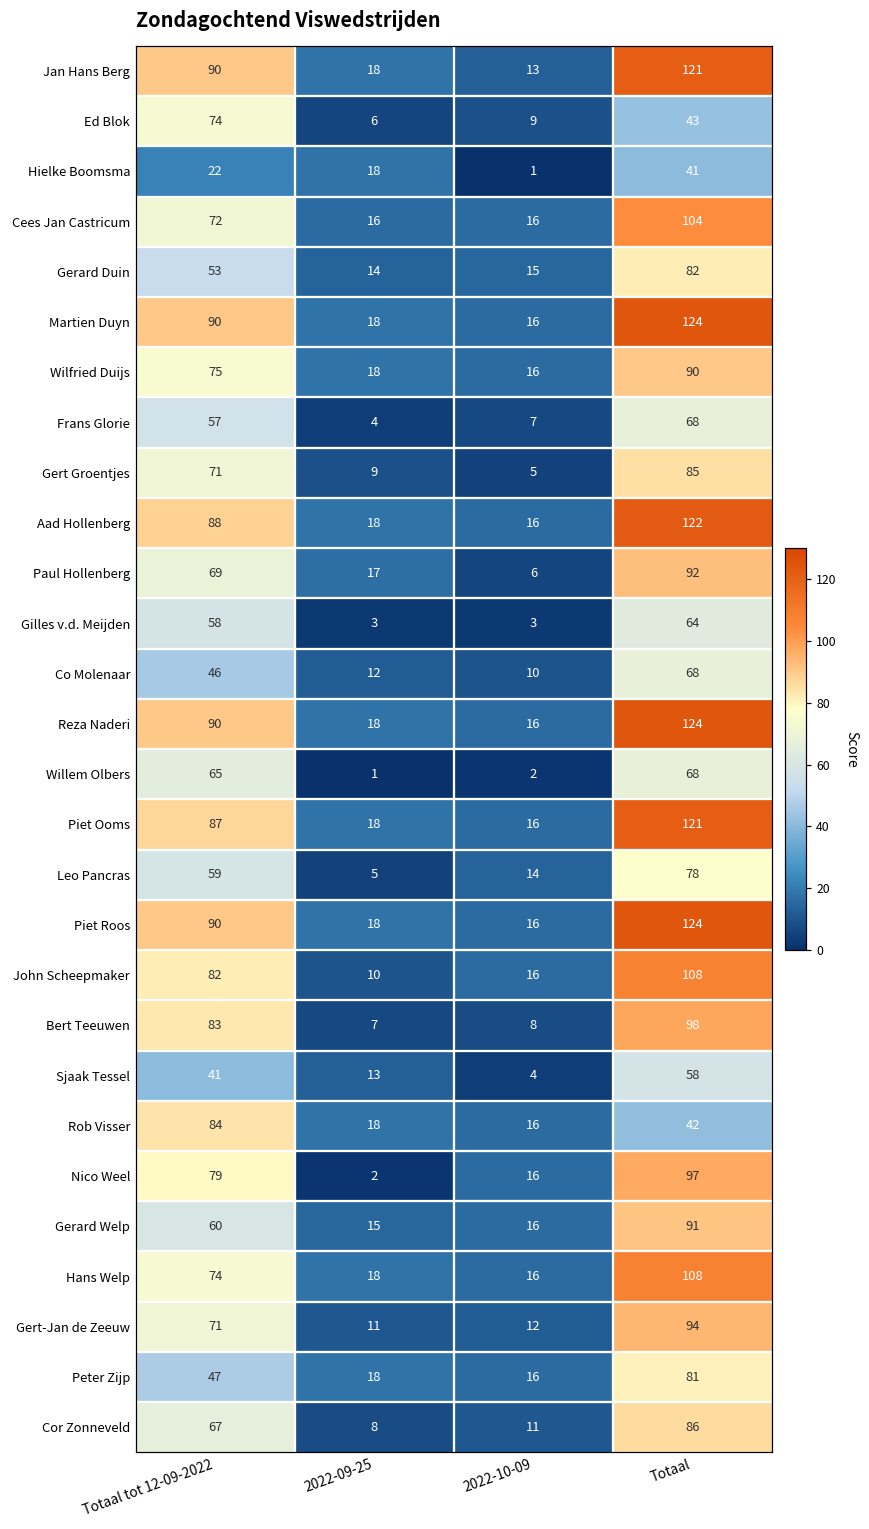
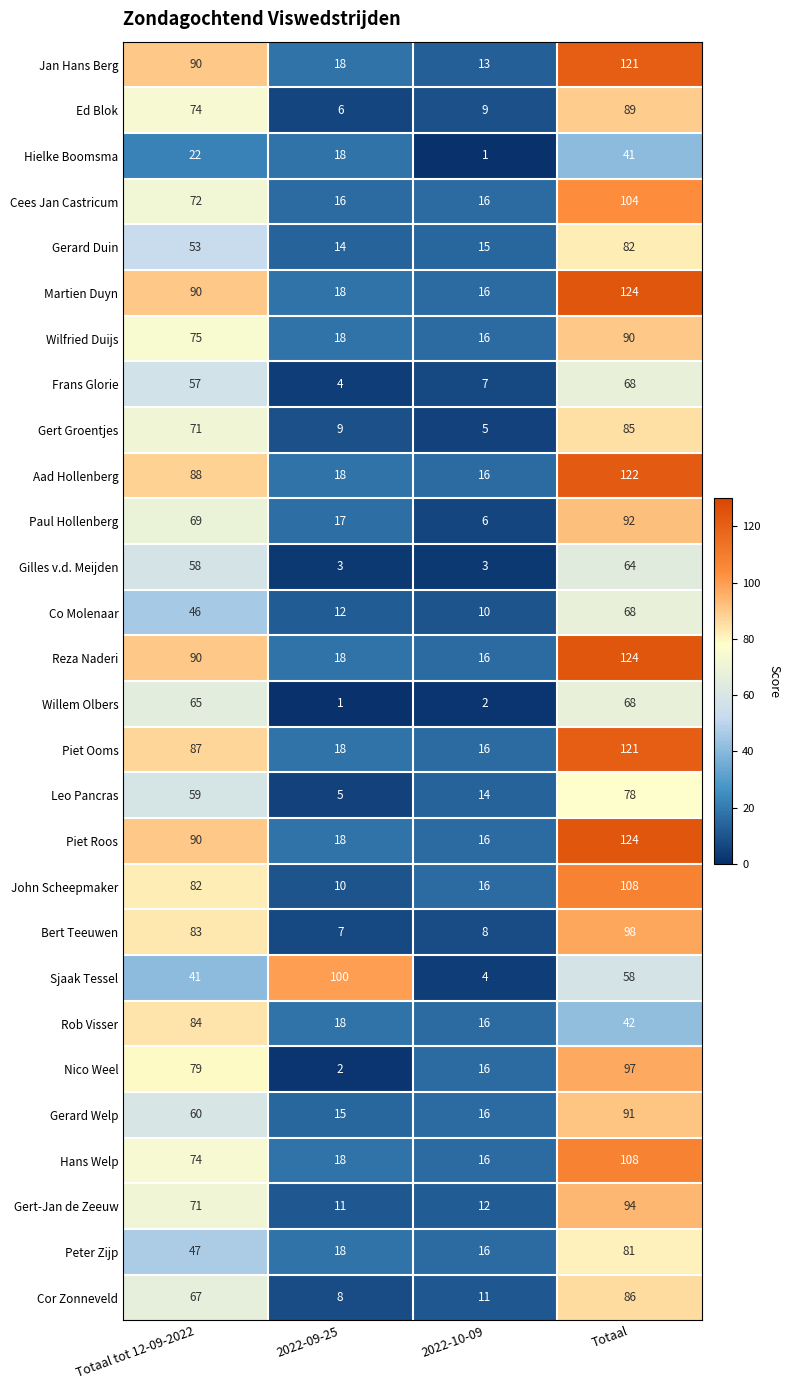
Ed Blok, Totaal: 43 -> 89
Sjaak Tessel, 2022-09-25: 13 -> 100
